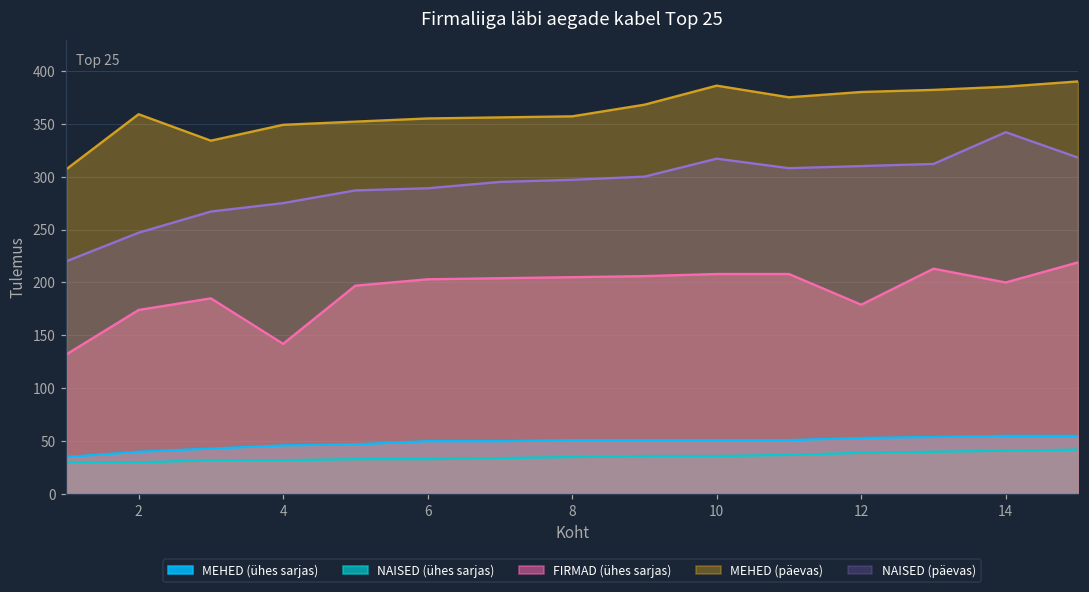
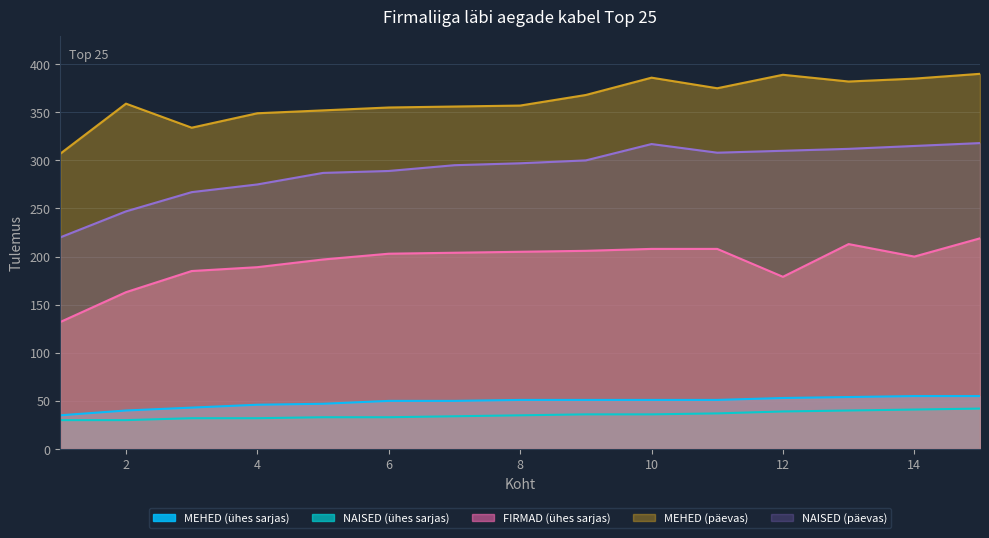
FIRMAD (ühes sarjas), 2: 170 -> 160
FIRMAD (ühes sarjas), 4: 140 -> 190
MEHED (päevas), 12: 380 -> 390
NAISED (päevas), 14: 340 -> 320
